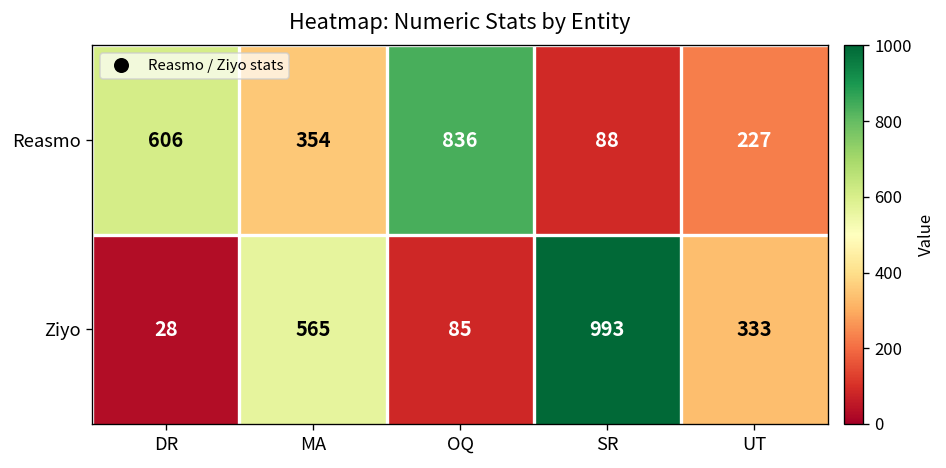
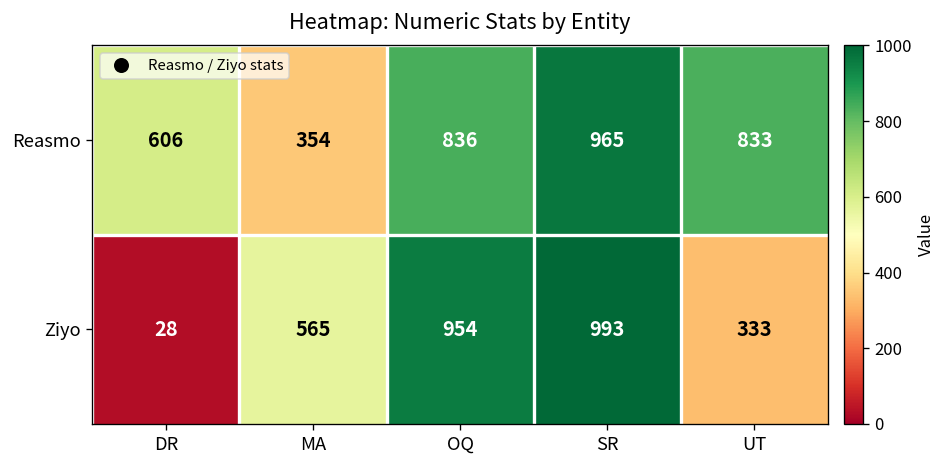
Reasmo, SR: 88 -> 965
Reasmo, UT: 227 -> 833
Ziyo, OQ: 85 -> 954
